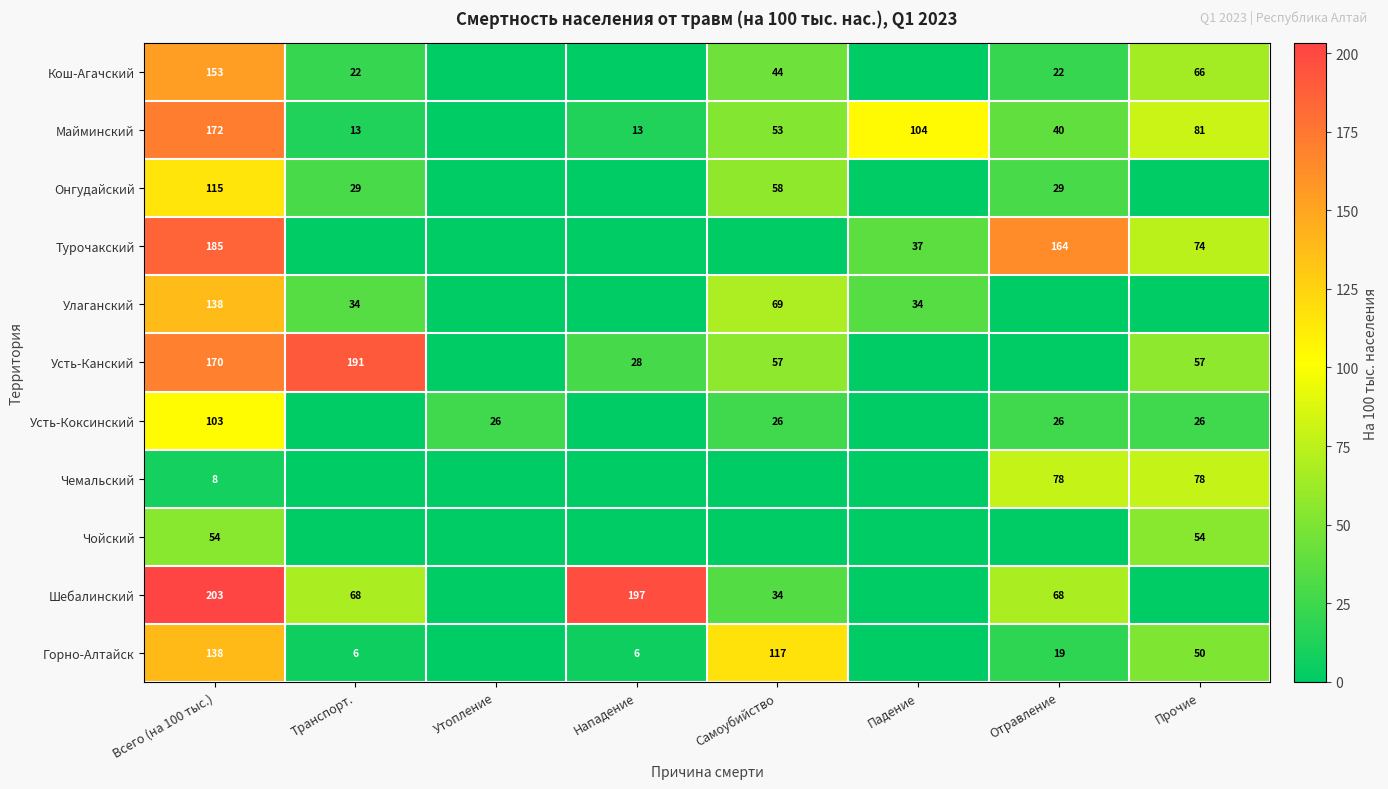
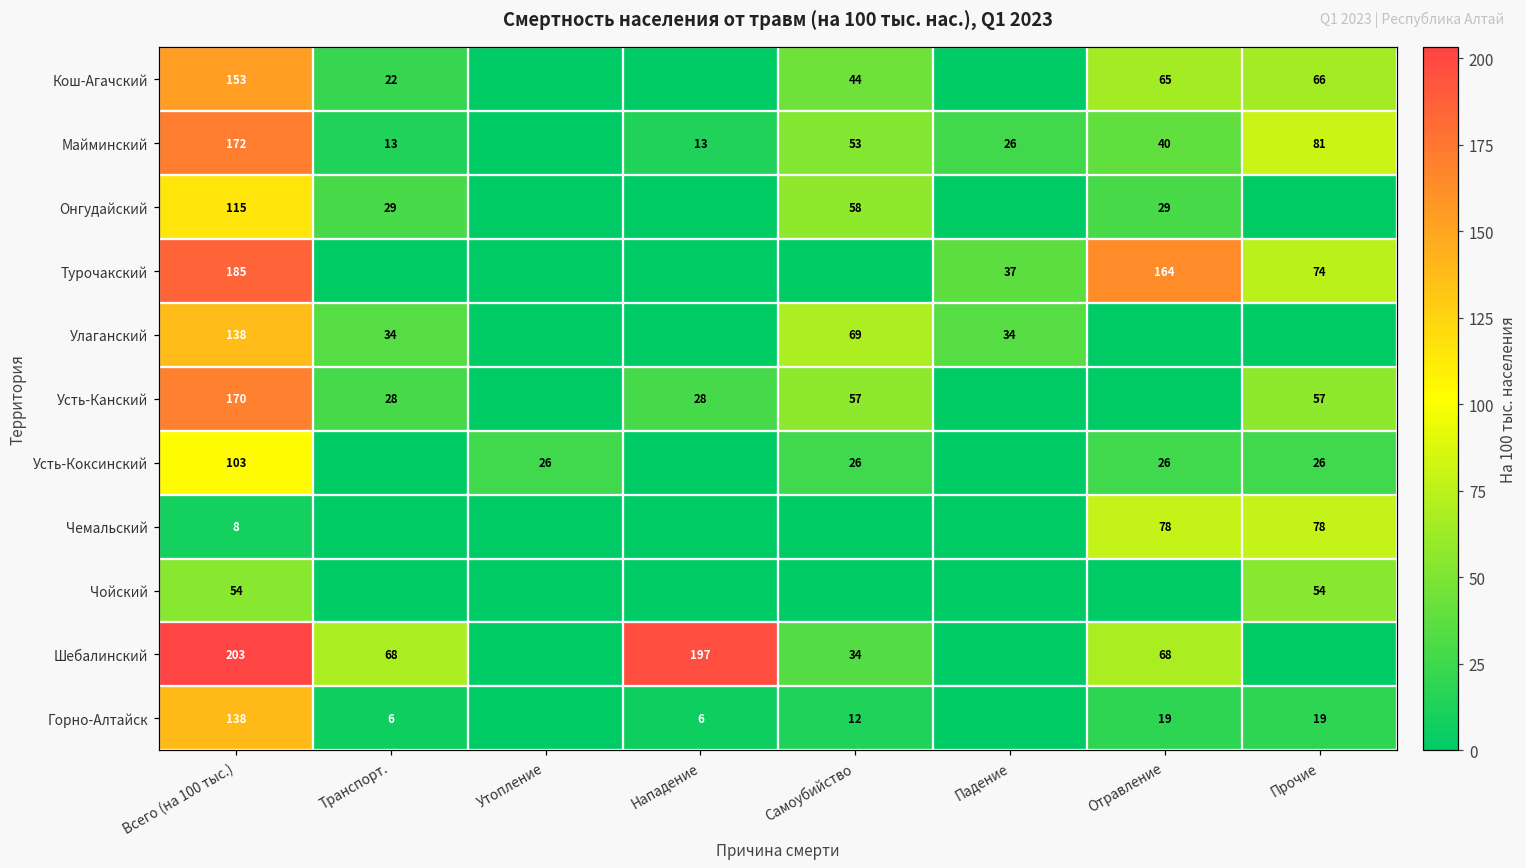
Кош-Агачский, Отравление: 22 -> 65
Майминский, Падение: 104 -> 26
Усть-Канский, Транспорт.: 191 -> 28
Горно-Алтайск, Самоубийство: 117 -> 12
Горно-Алтайск, Прочие: 50 -> 19
